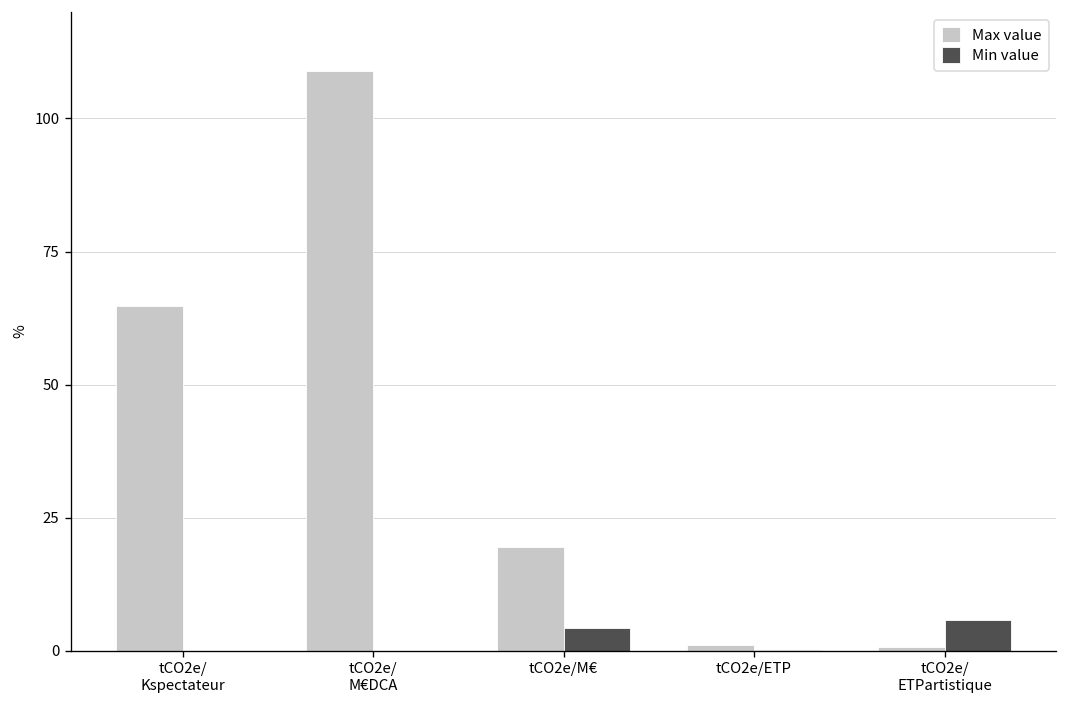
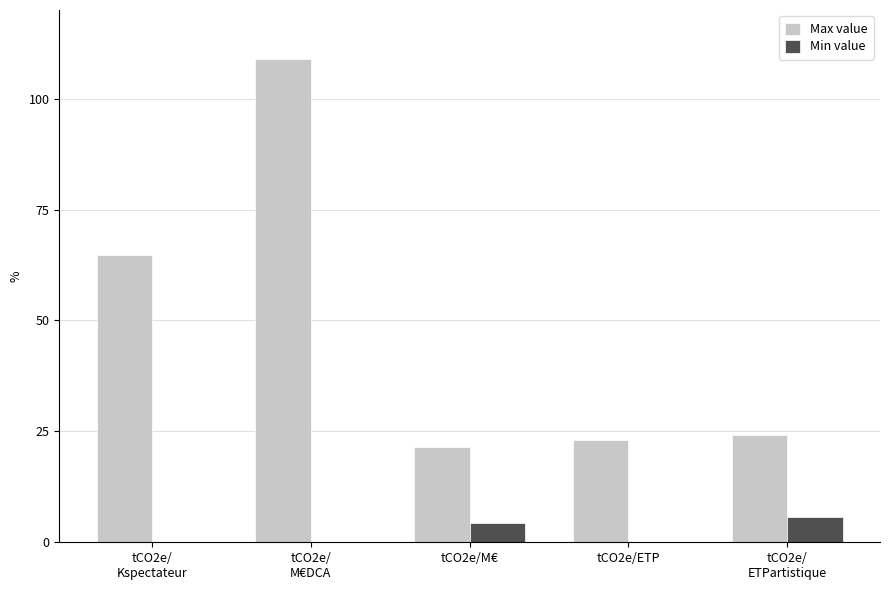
Max value, tCO2e/M€: 20 -> 21
Max value, tCO2e/ETP: 1 -> 23
Max value, tCO2e/ ETPartistique: 1 -> 24
